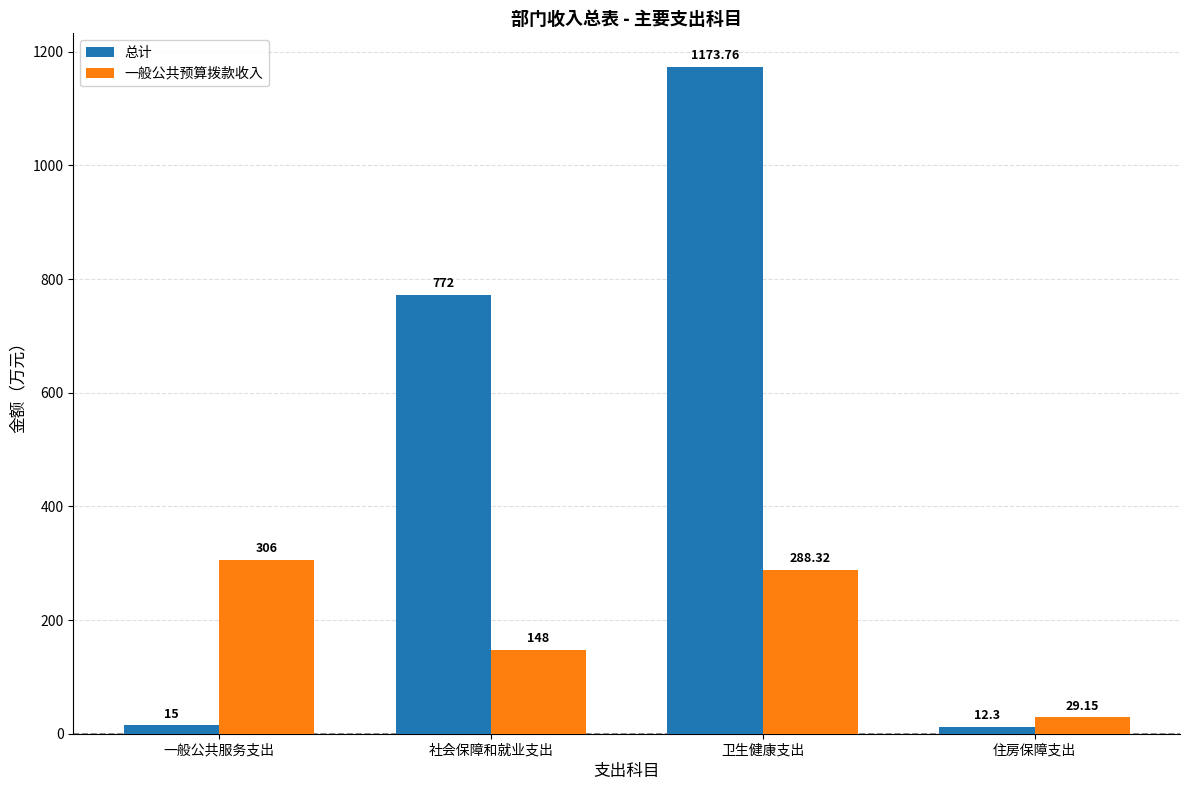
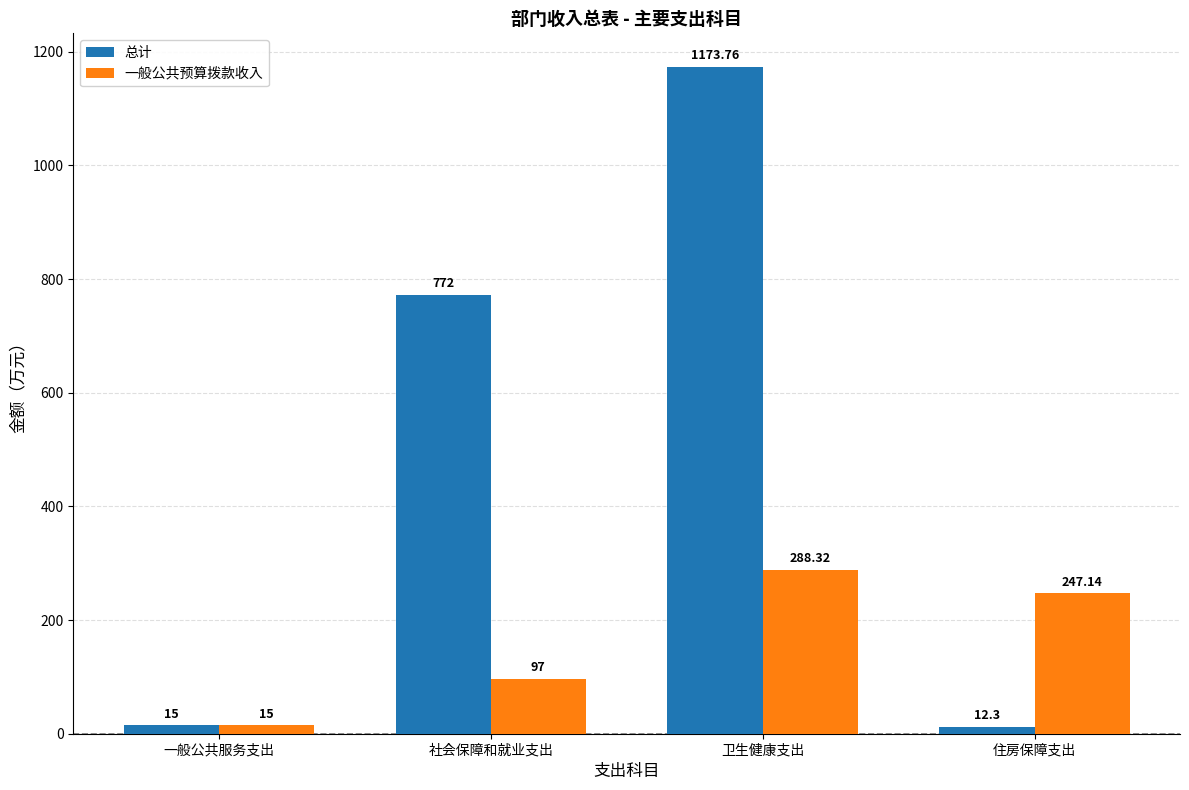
一般公共预算拨款收入, 一般公共服务支出: 306 -> 15
一般公共预算拨款收入, 社会保障和就业支出: 148 -> 97
一般公共预算拨款收入, 住房保障支出: 29.15 -> 247.14
